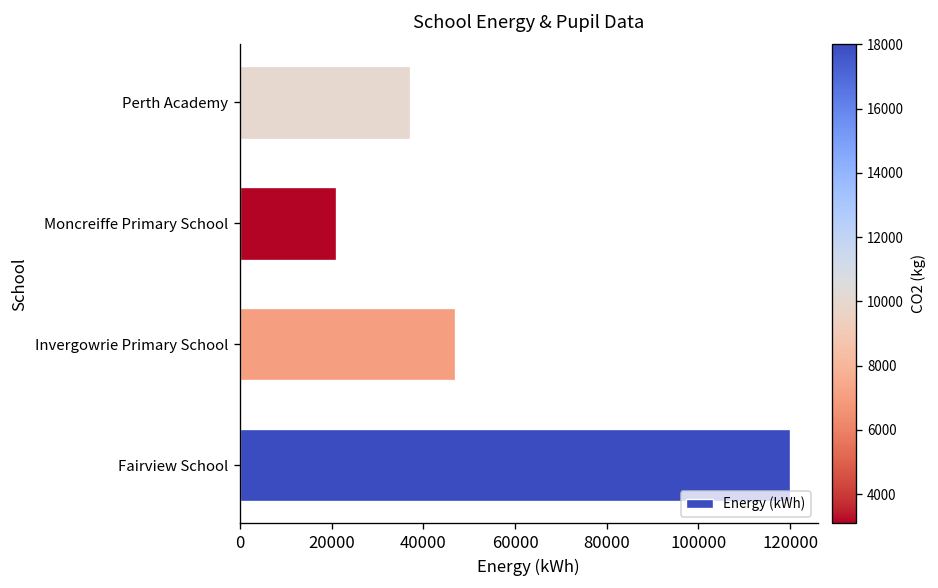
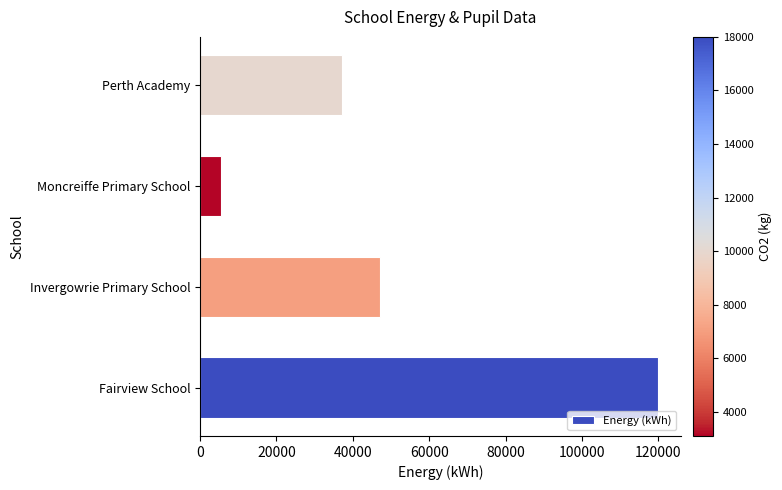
Moncreiffe Primary School: 21000 -> 5000
